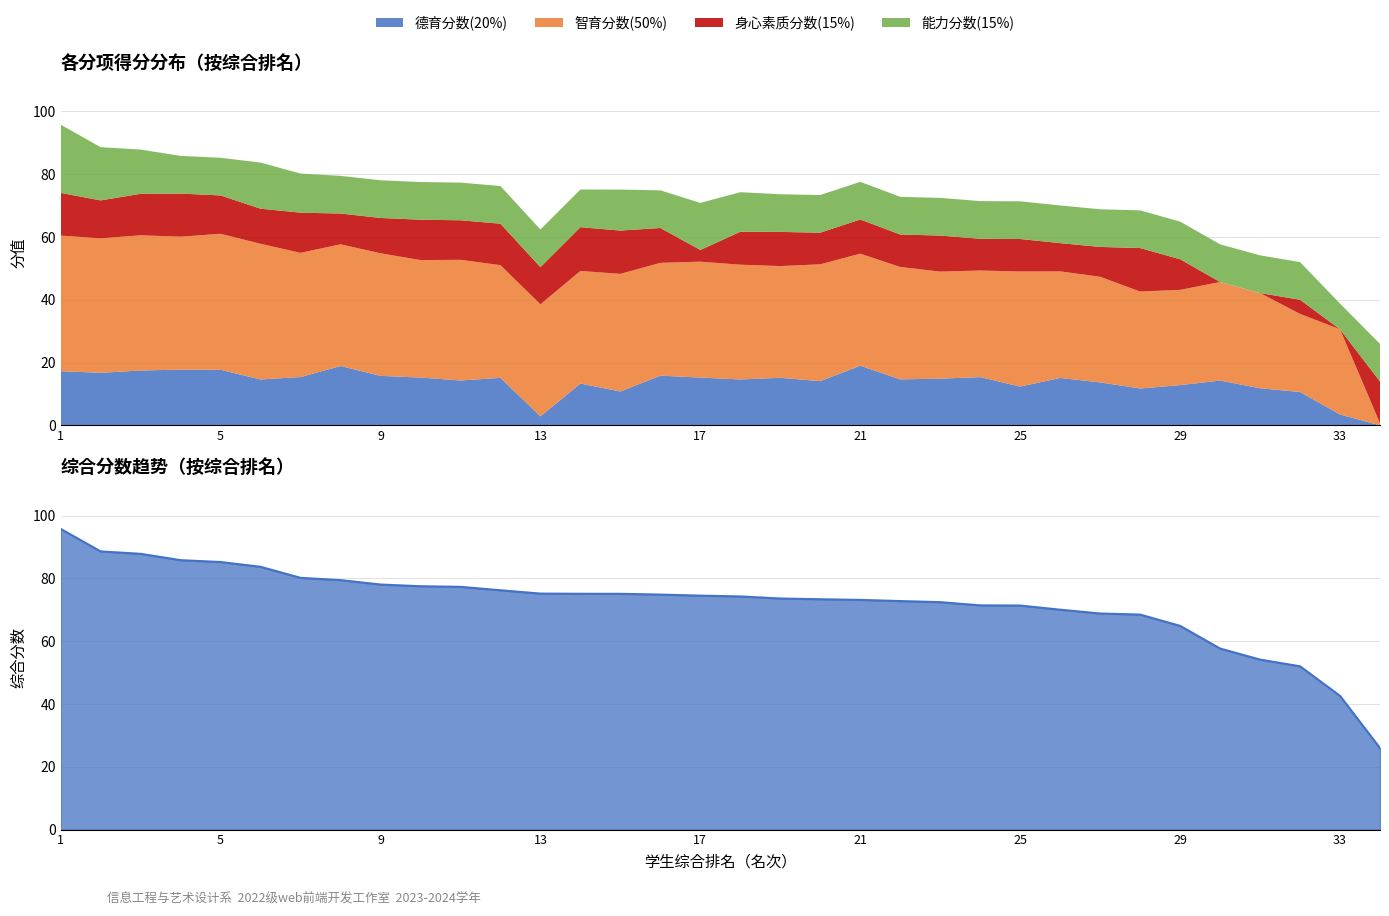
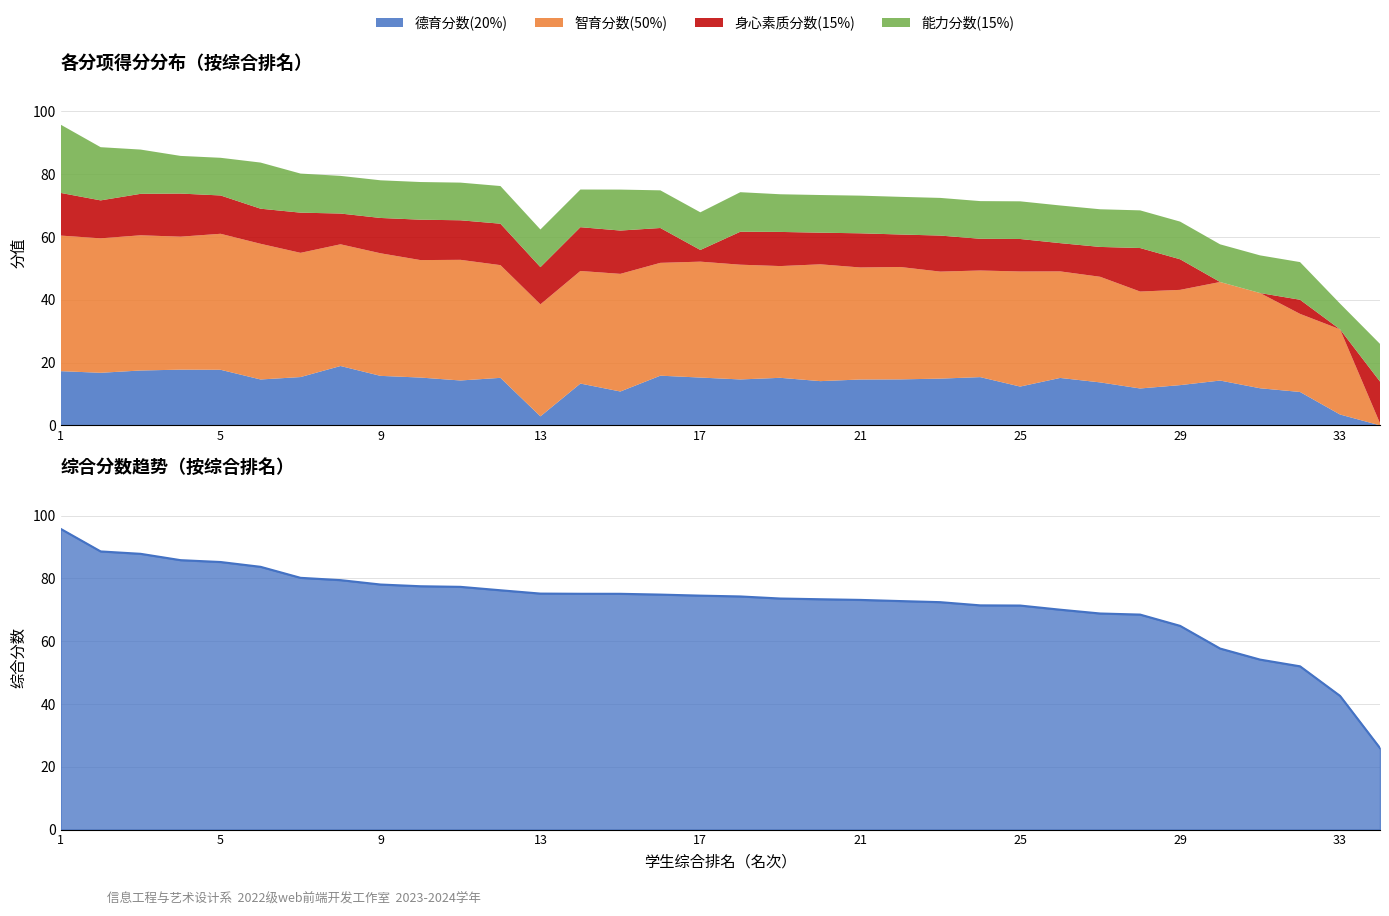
各分项得分分布（按综合排名）, 能力分数(15%), 17: 15 -> 12
各分项得分分布（按综合排名）, 德育分数(20%), 21: 19 -> 15
